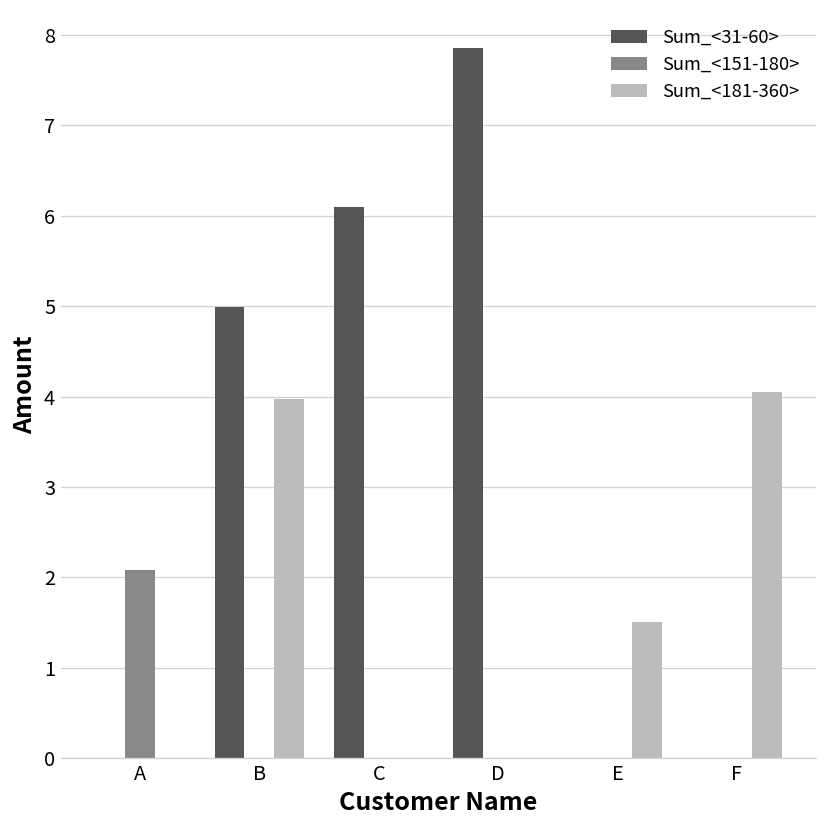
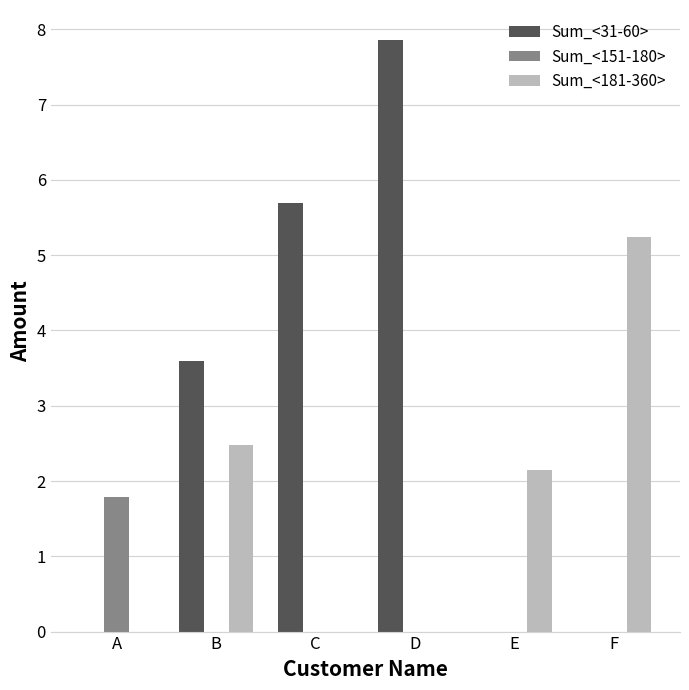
Sum_<151-180>, A: 2.1 -> 1.8
Sum_<31-60>, B: 5.0 -> 3.6
Sum_<181-360>, B: 4.0 -> 2.5
Sum_<31-60>, C: 6.1 -> 5.7
Sum_<181-360>, E: 1.5 -> 2.1
Sum_<181-360>, F: 4.0 -> 5.2
